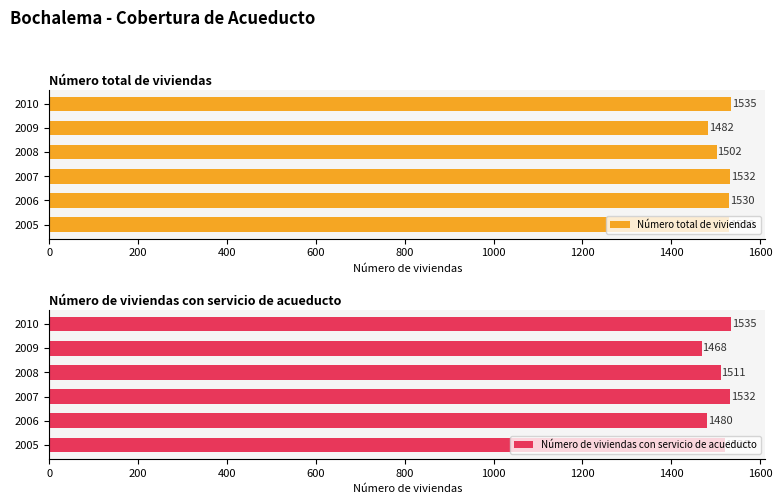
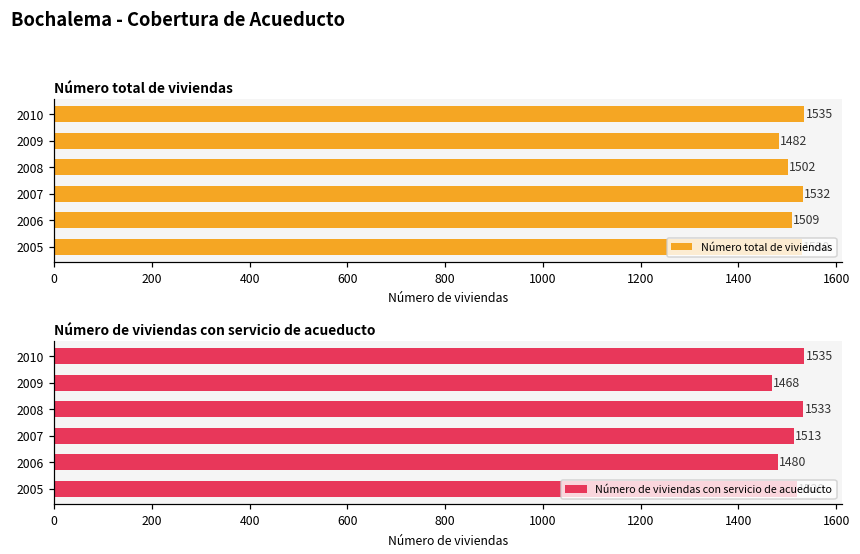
Número total de viviendas, 2006: 1530 -> 1509
Número de viviendas con servicio de acueducto, 2008: 1511 -> 1533
Número de viviendas con servicio de acueducto, 2007: 1532 -> 1513
